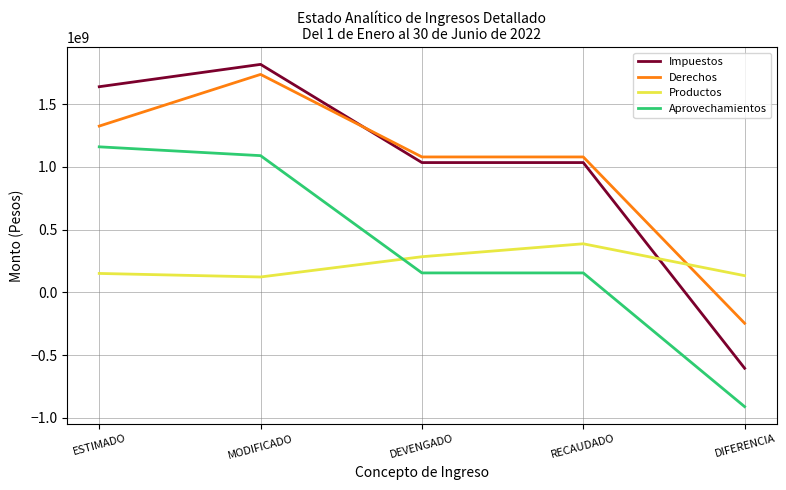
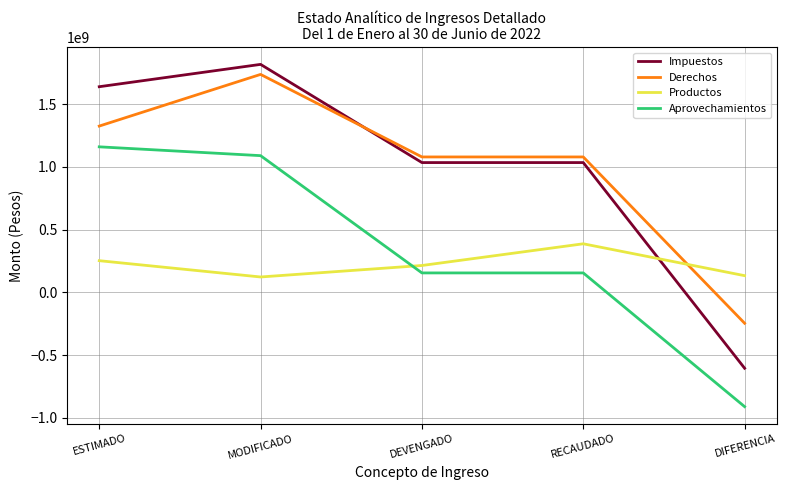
Productos, ESTIMADO: 150000000 -> 250000000
Productos, DEVENGADO: 280000000 -> 210000000
